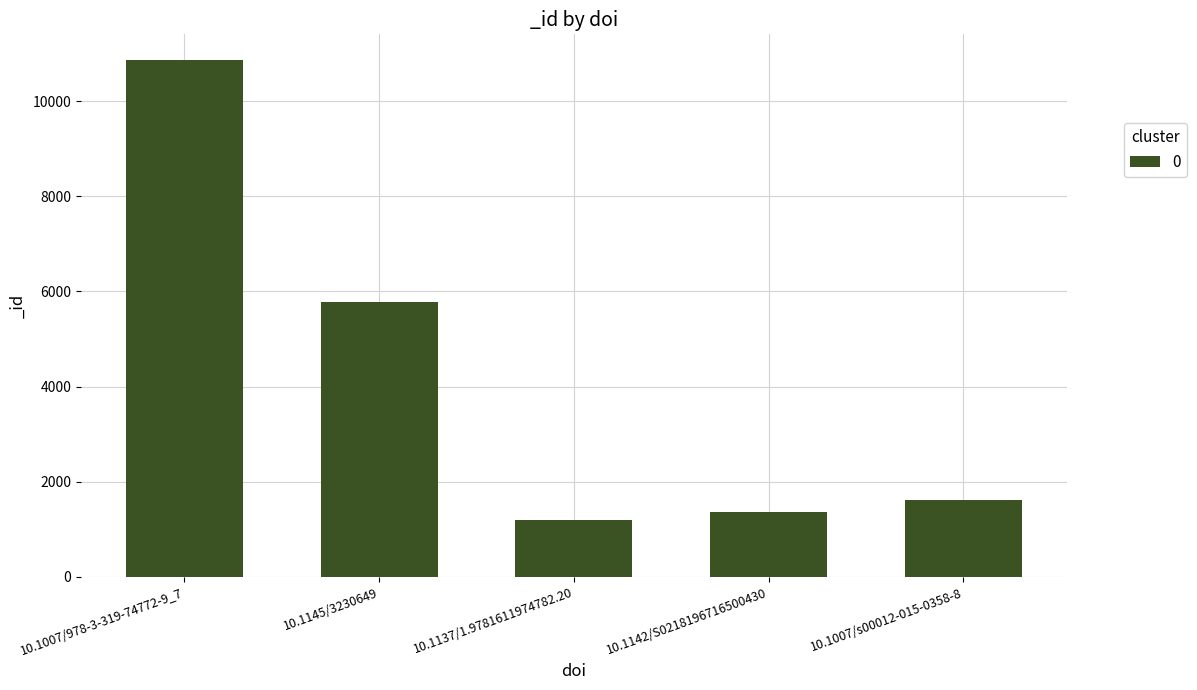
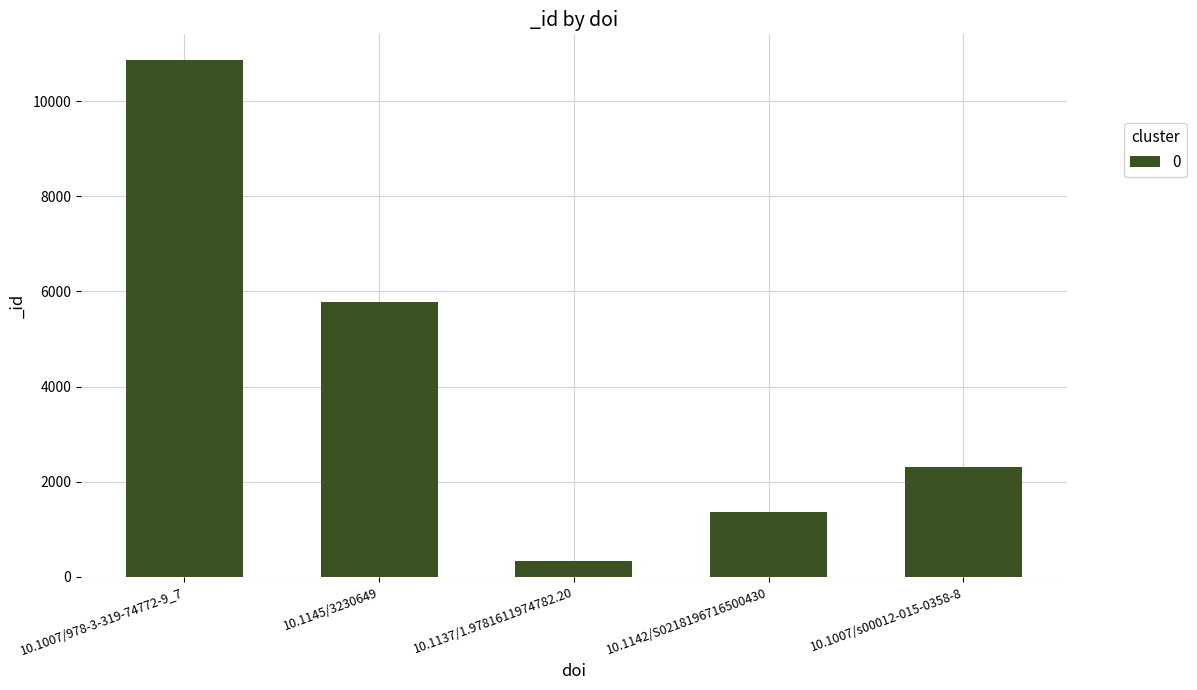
10.1137/1.9781611974782.20: 1200 -> 300
10.1007/s00012-015-0358-8: 1600 -> 2300
